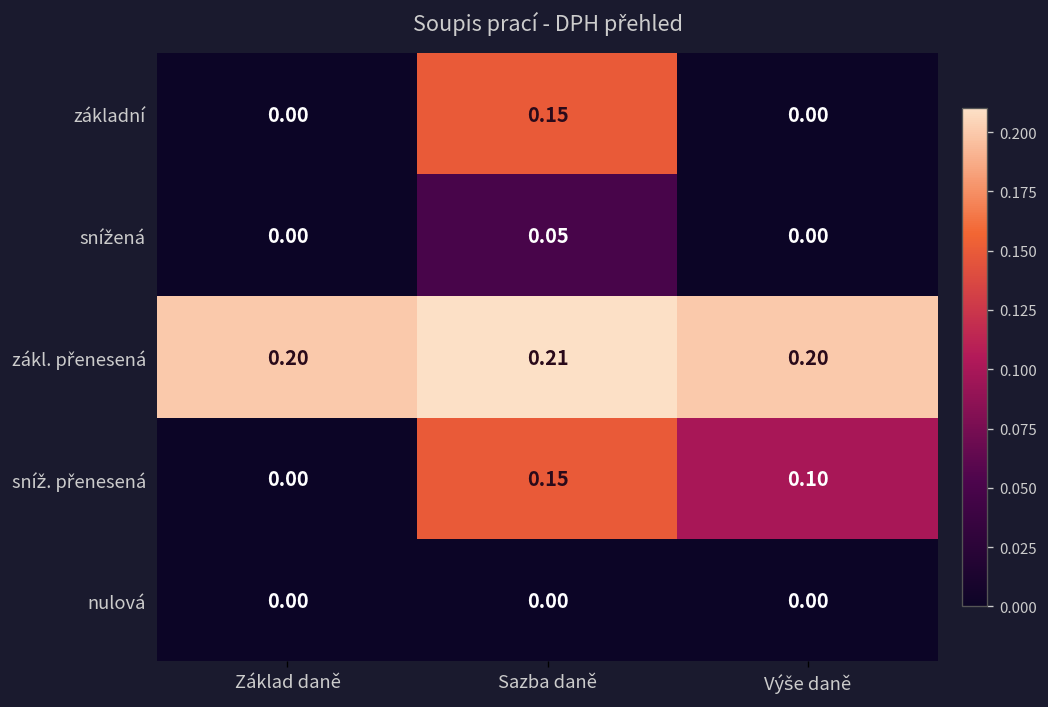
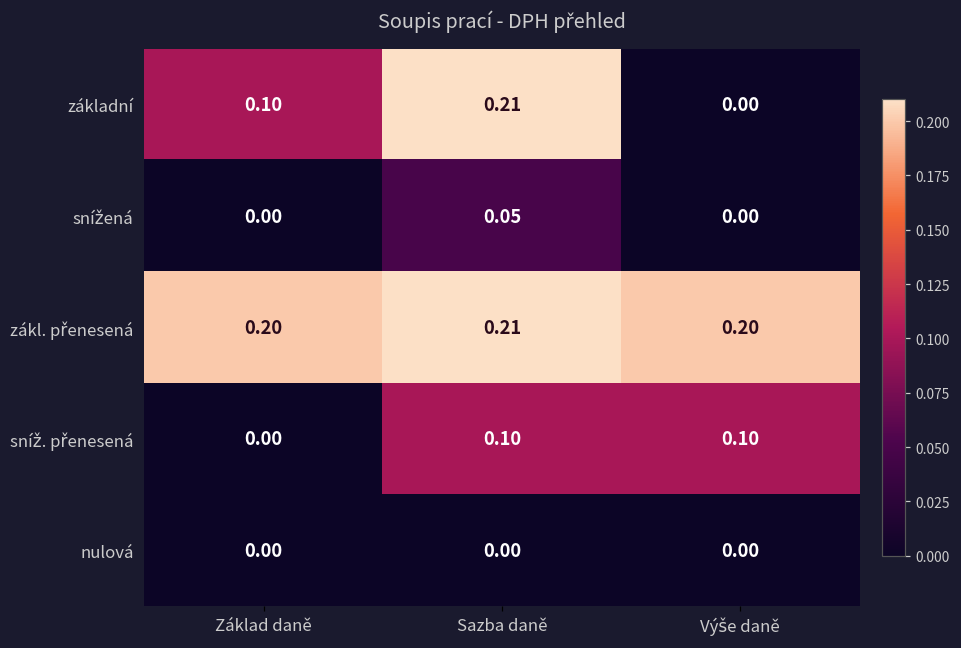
základní, Základ daně: 0.00 -> 0.10
základní, Sazba daně: 0.15 -> 0.21
sníž. přenesená, Sazba daně: 0.15 -> 0.10
